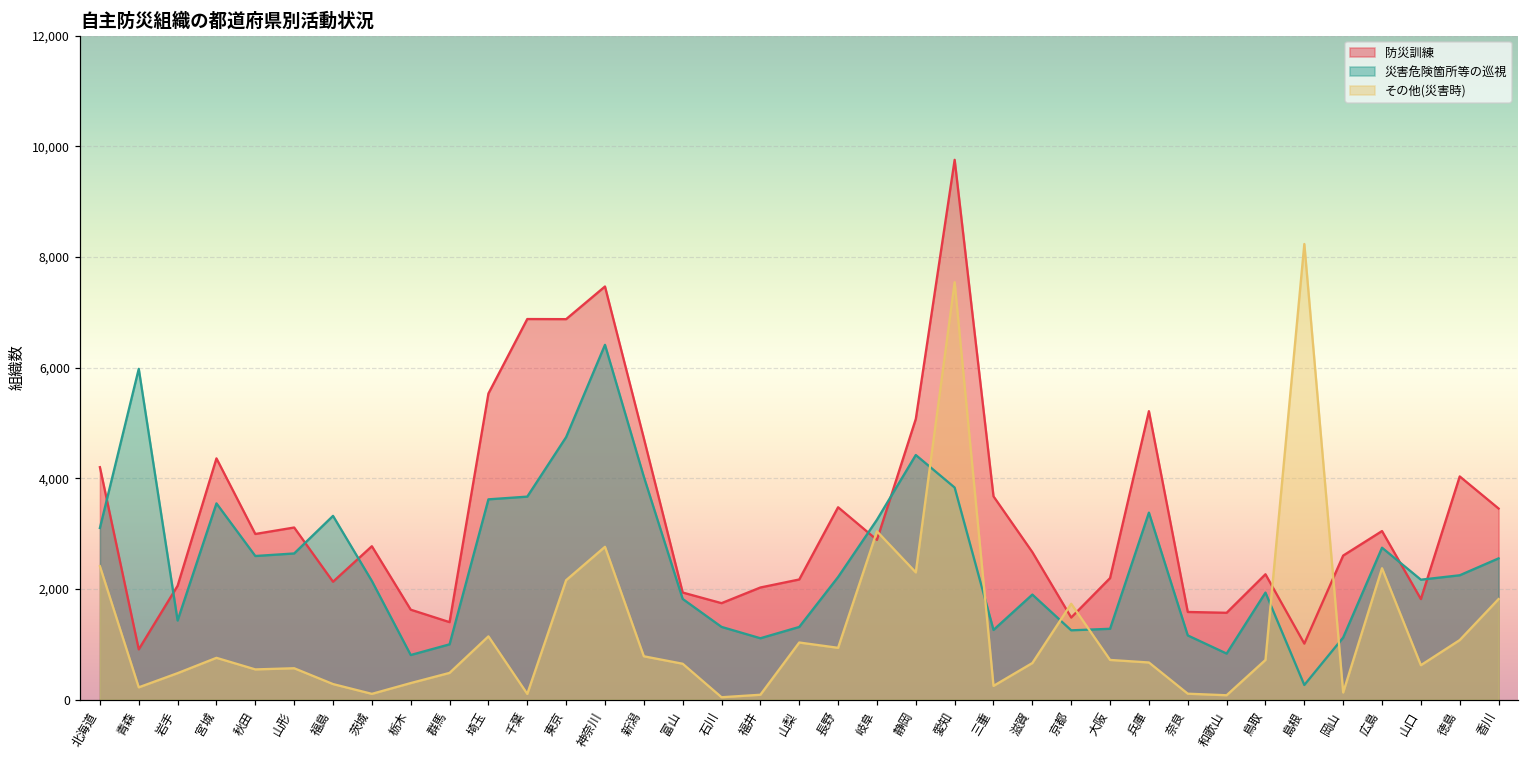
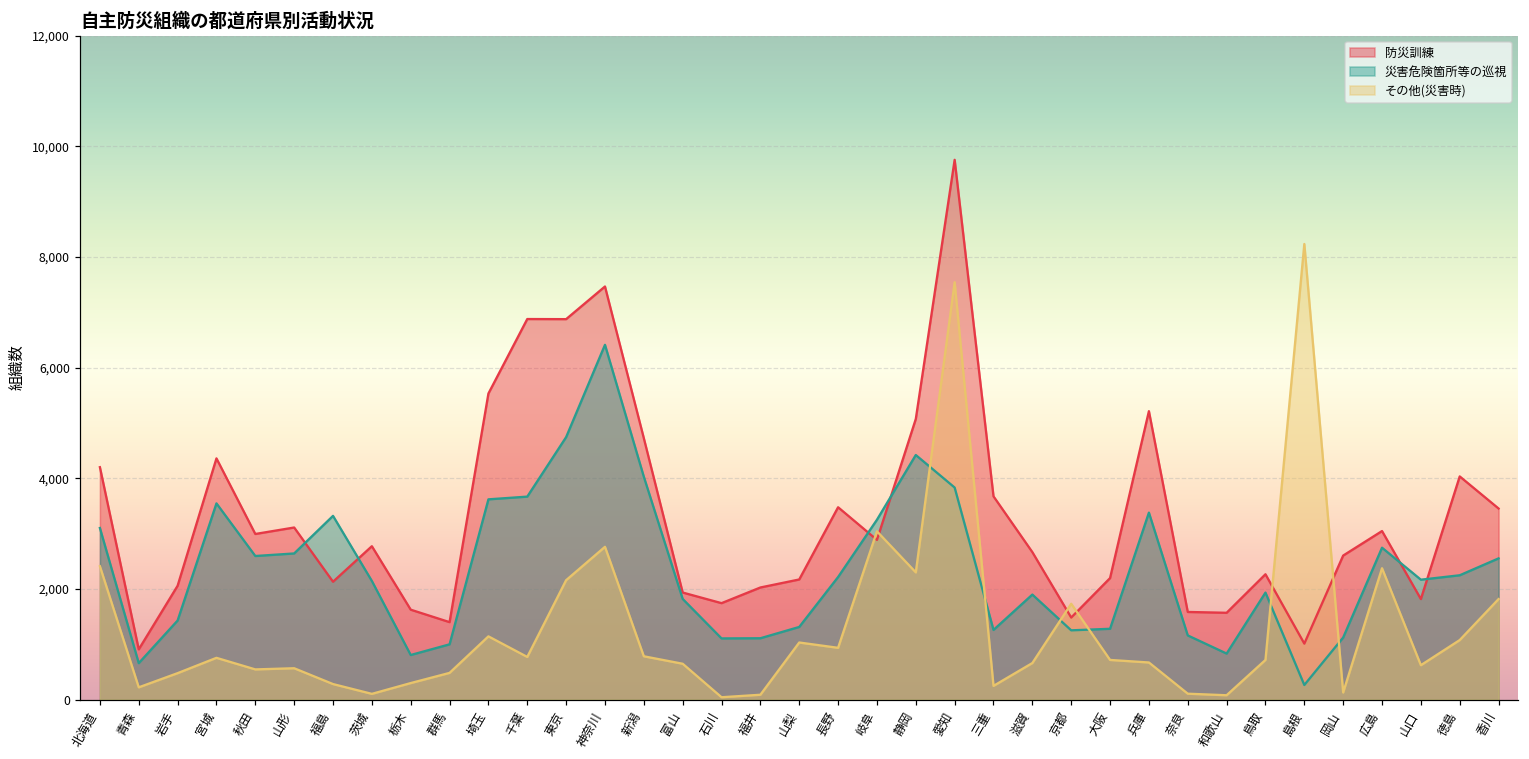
災害危険箇所等の巡視, 青森: 6,000 -> 700
その他(災害時), 千葉: 100 -> 800
災害危険箇所等の巡視, 石川: 1,300 -> 1,100
